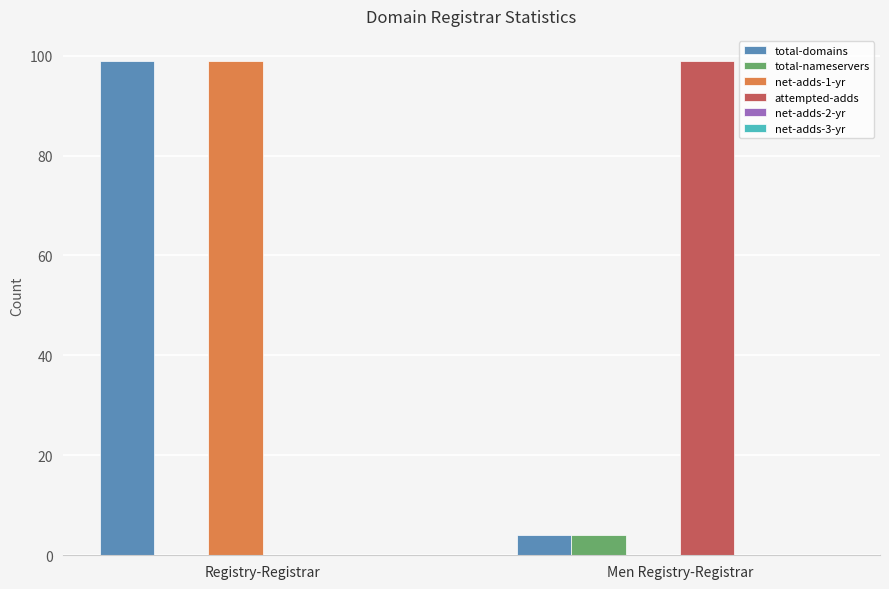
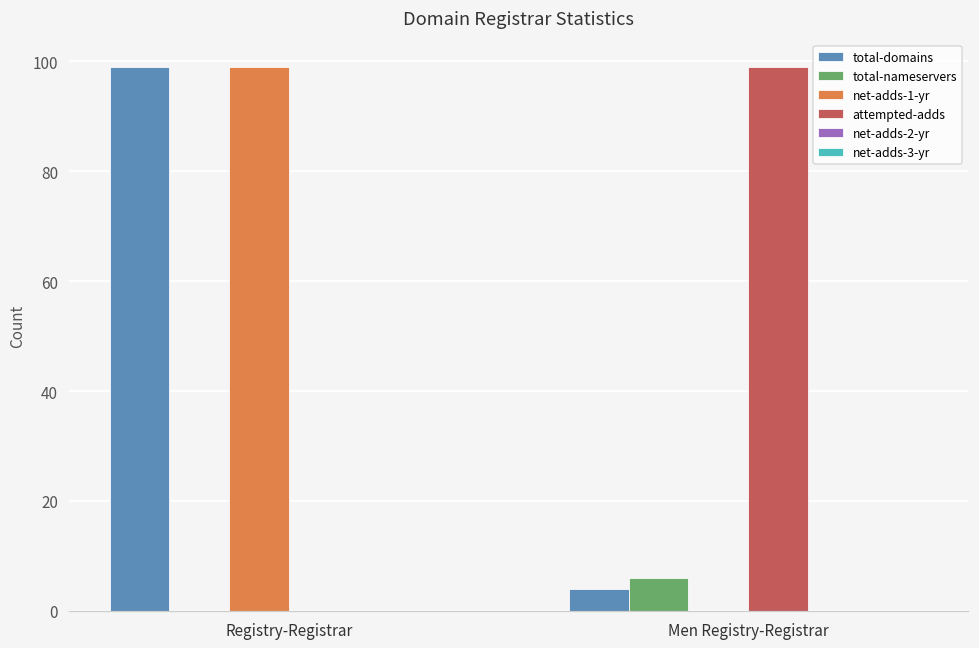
total-nameservers, Men Registry-Registrar: 4 -> 6
